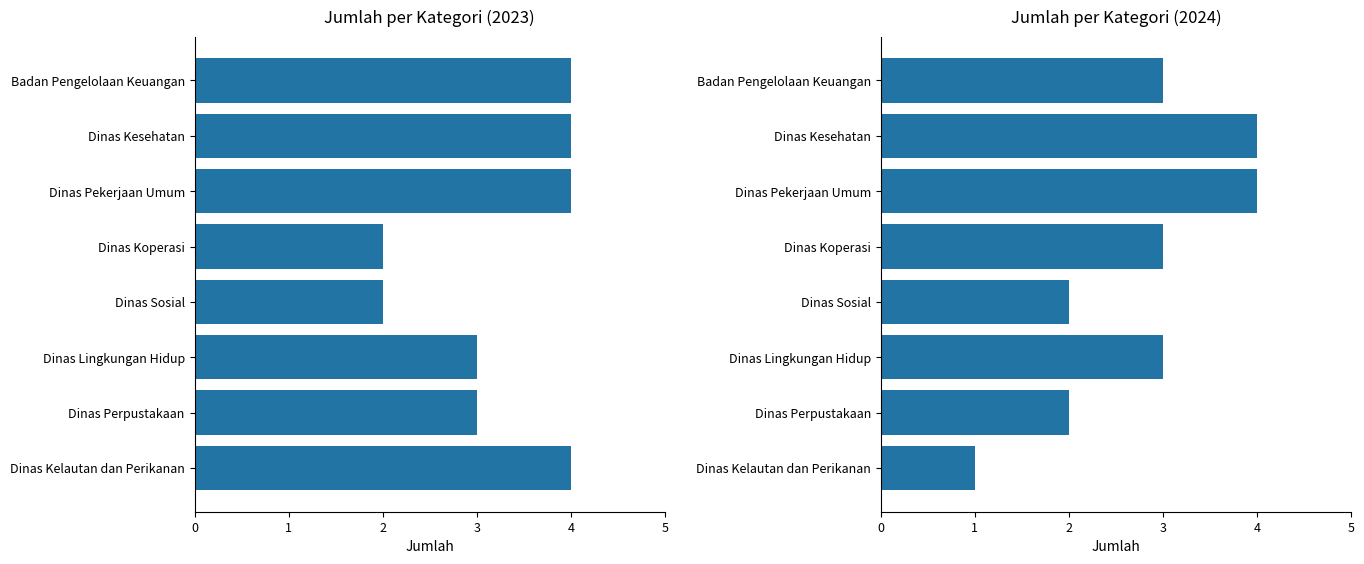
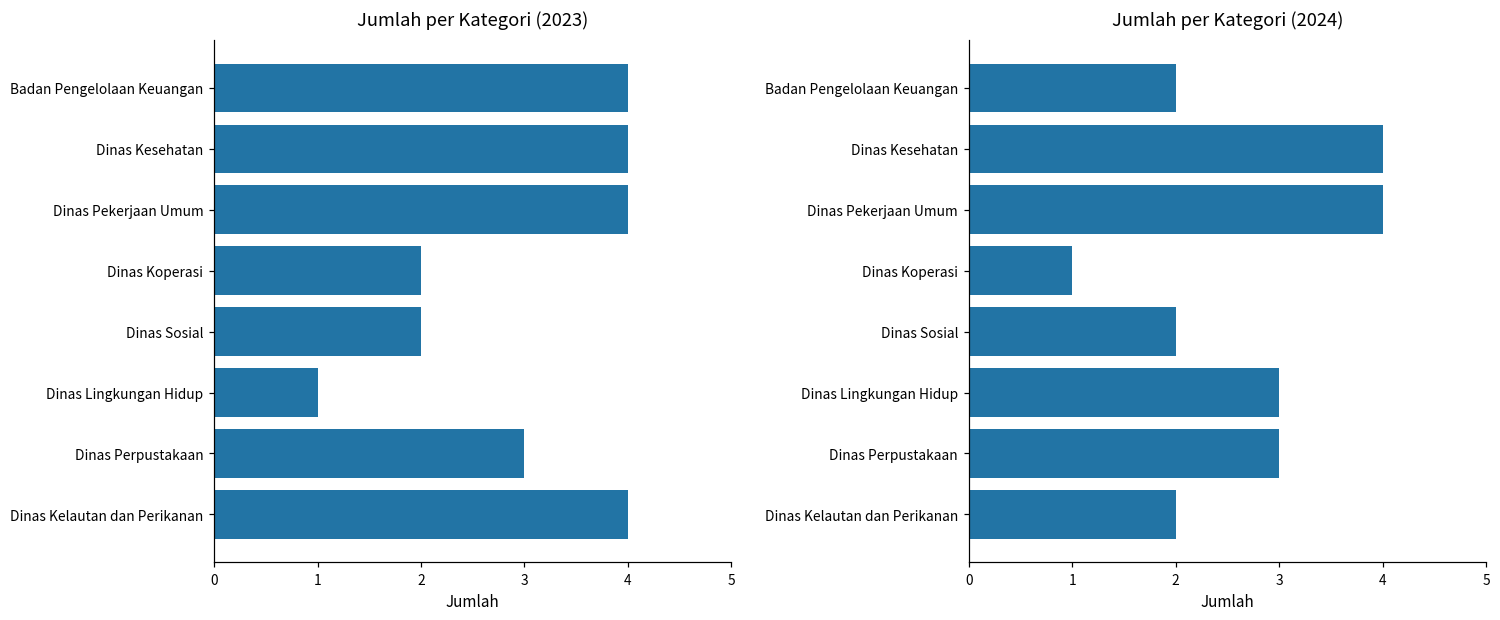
Jumlah per Kategori (2023), Dinas Lingkungan Hidup: 3 -> 1
Jumlah per Kategori (2024), Badan Pengelolaan Keuangan: 3 -> 2
Jumlah per Kategori (2024), Dinas Koperasi: 3 -> 1
Jumlah per Kategori (2024), Dinas Perpustakaan: 2 -> 3
Jumlah per Kategori (2024), Dinas Kelautan dan Perikanan: 1 -> 2
